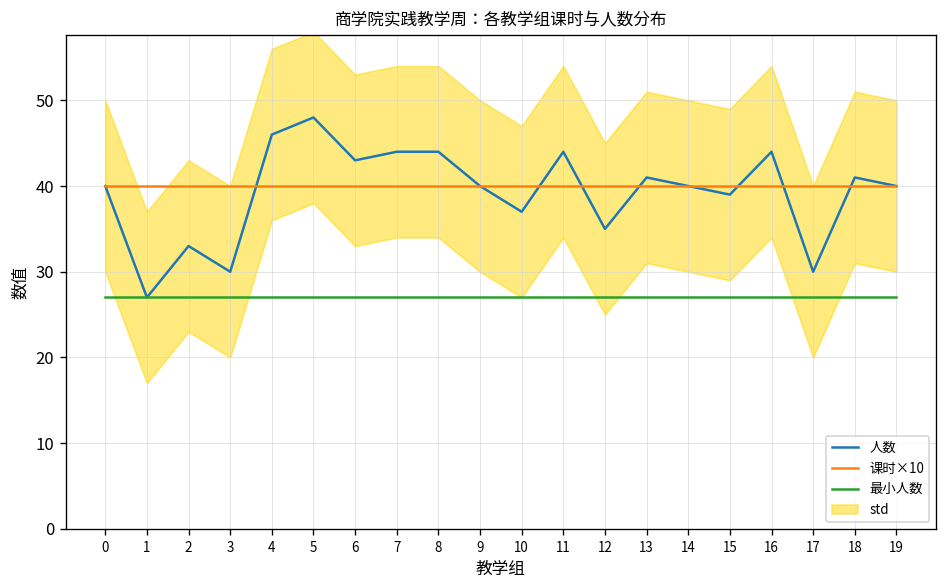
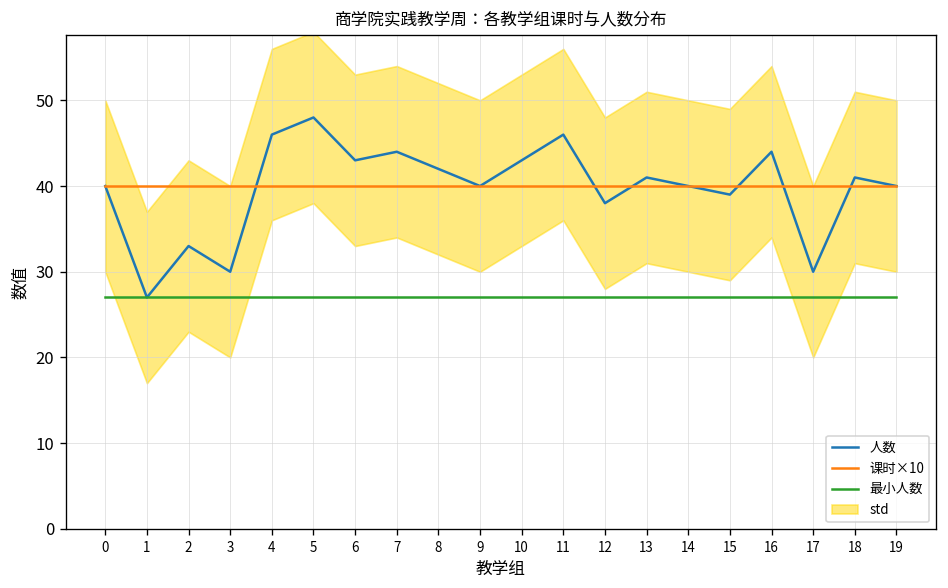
人数, 8: 44 -> 42
人数, 10: 37 -> 43
人数, 11: 44 -> 46
人数, 12: 35 -> 38
